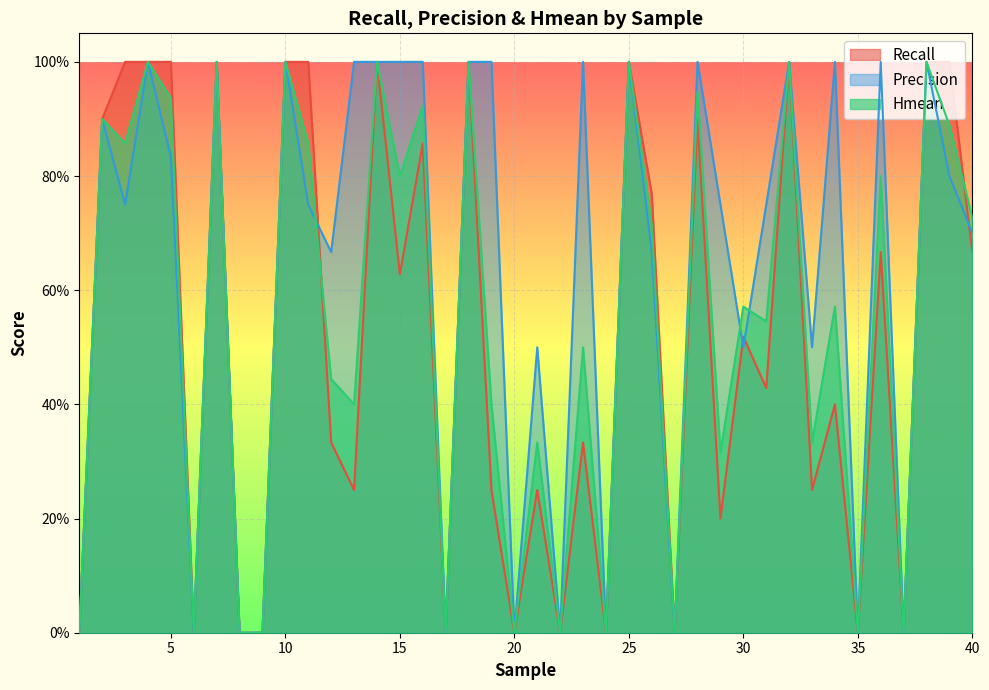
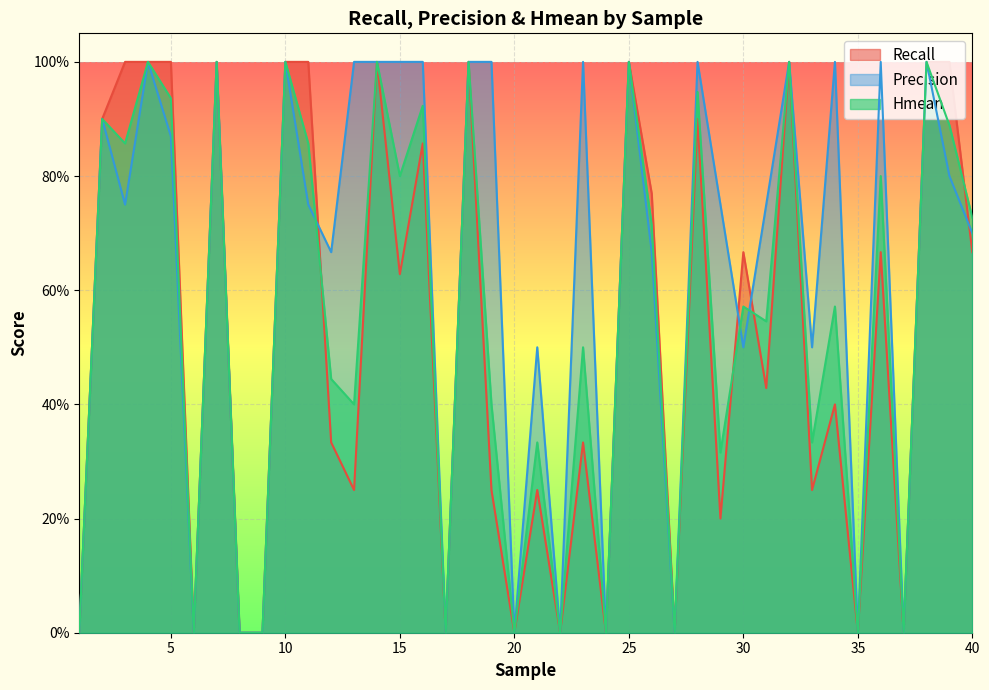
Precision, 5: 83% -> 87%
Recall, 30: 52% -> 67%
